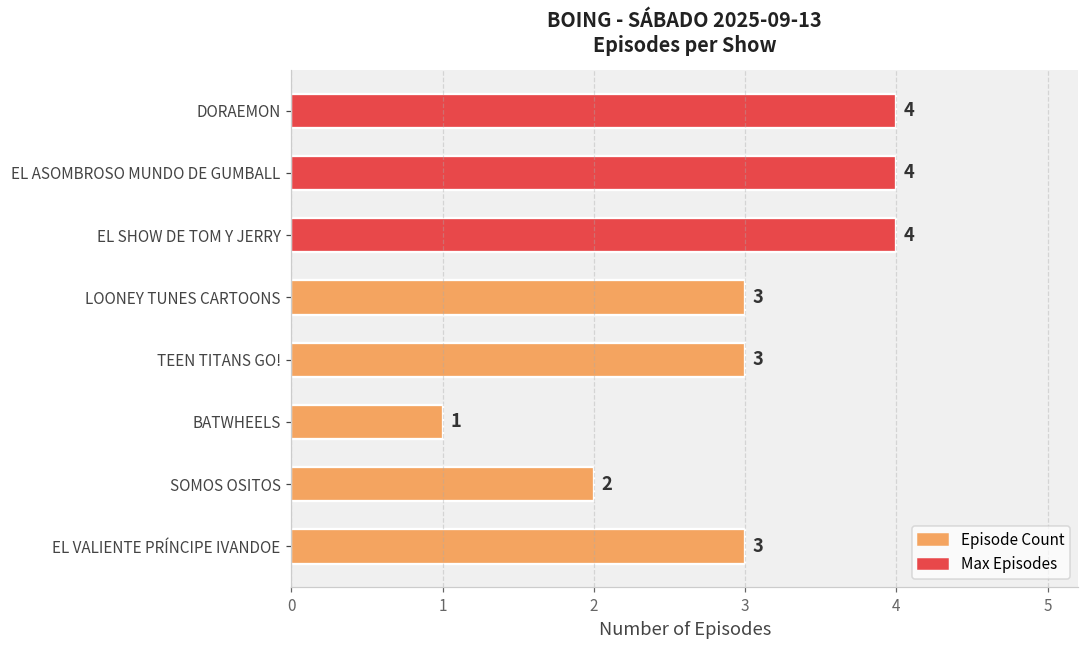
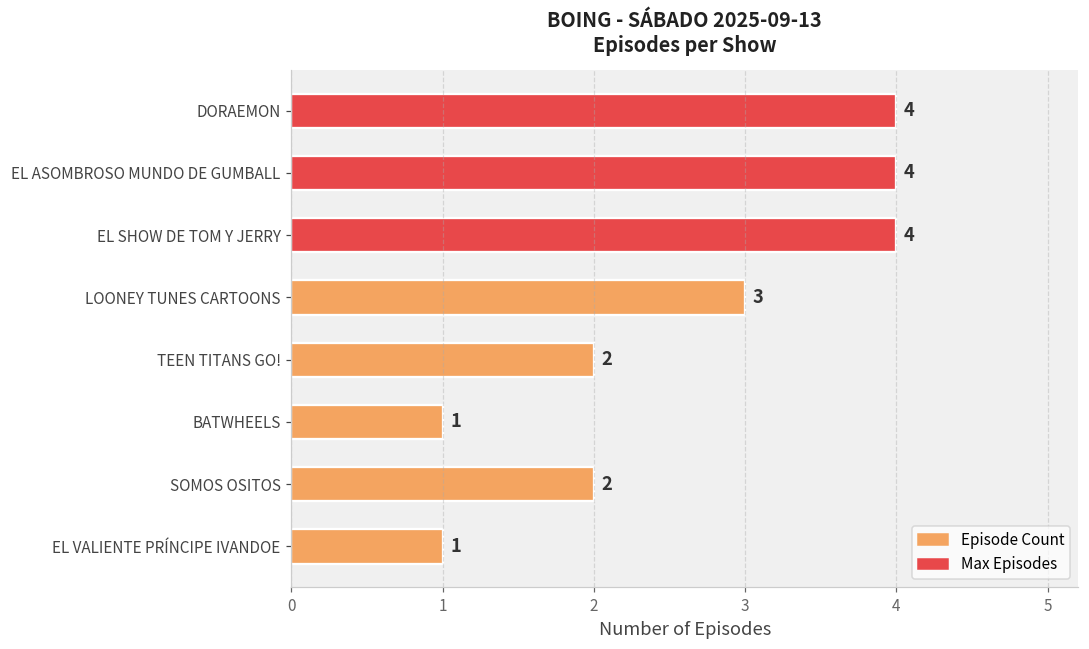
TEEN TITANS GO!: 3 -> 2
EL VALIENTE PRÍNCIPE IVANDOE: 3 -> 1
